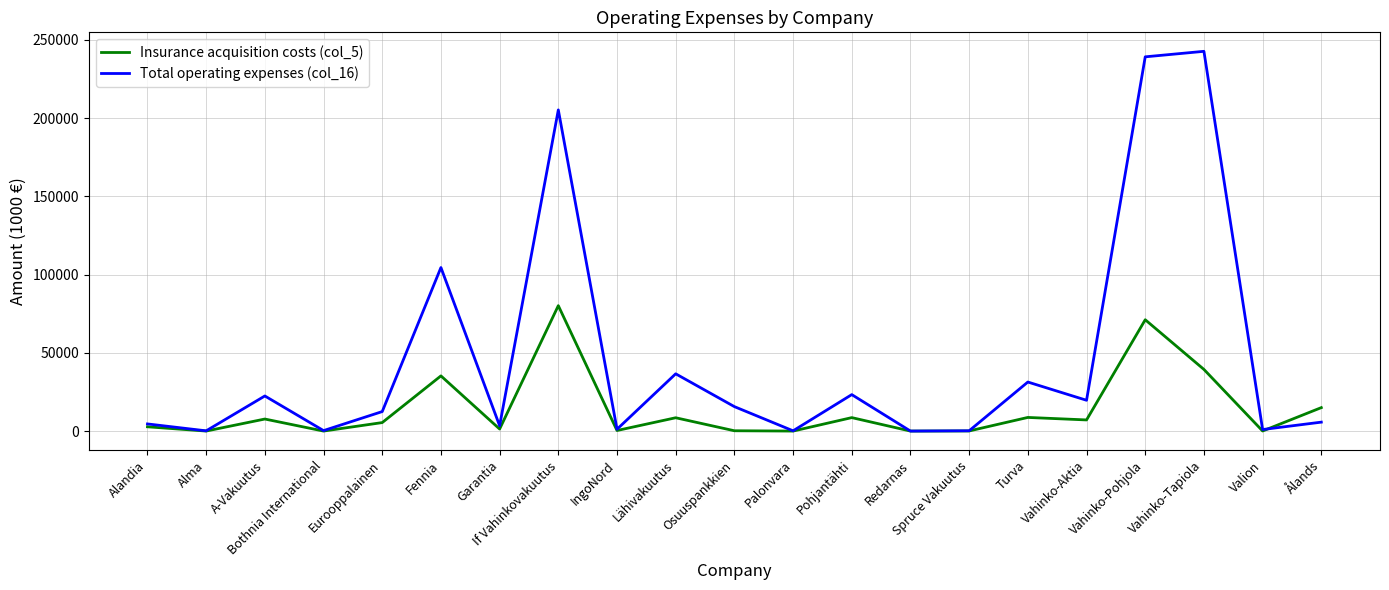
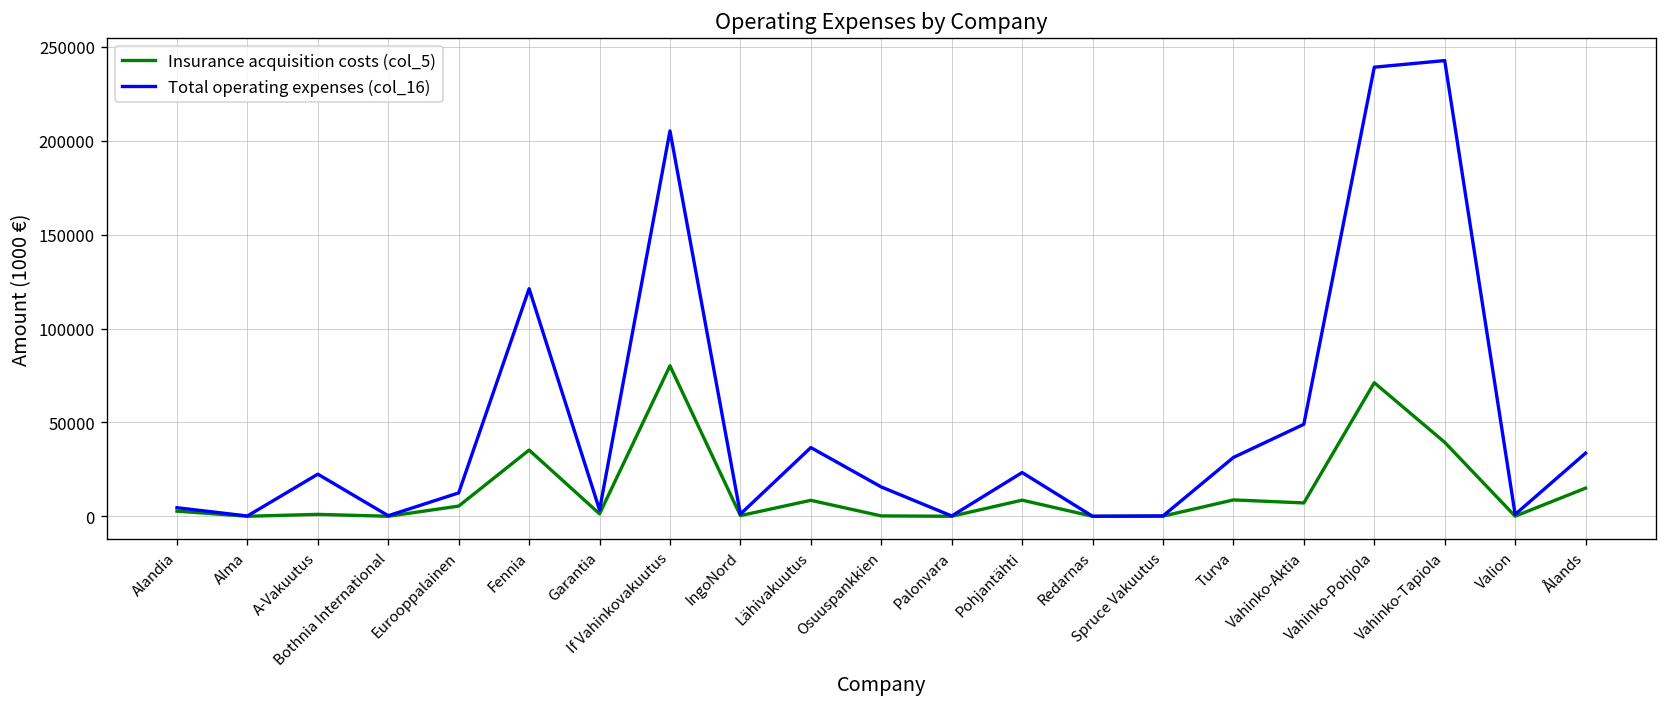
Insurance acquisition costs (col_5), A-Vakuutus: 8000 -> 1000
Total operating expenses (col_16), Fennia: 105000 -> 121000
Total operating expenses (col_16), Vahinko-Aktia: 20000 -> 49000
Total operating expenses (col_16), Ålands: 6000 -> 34000
